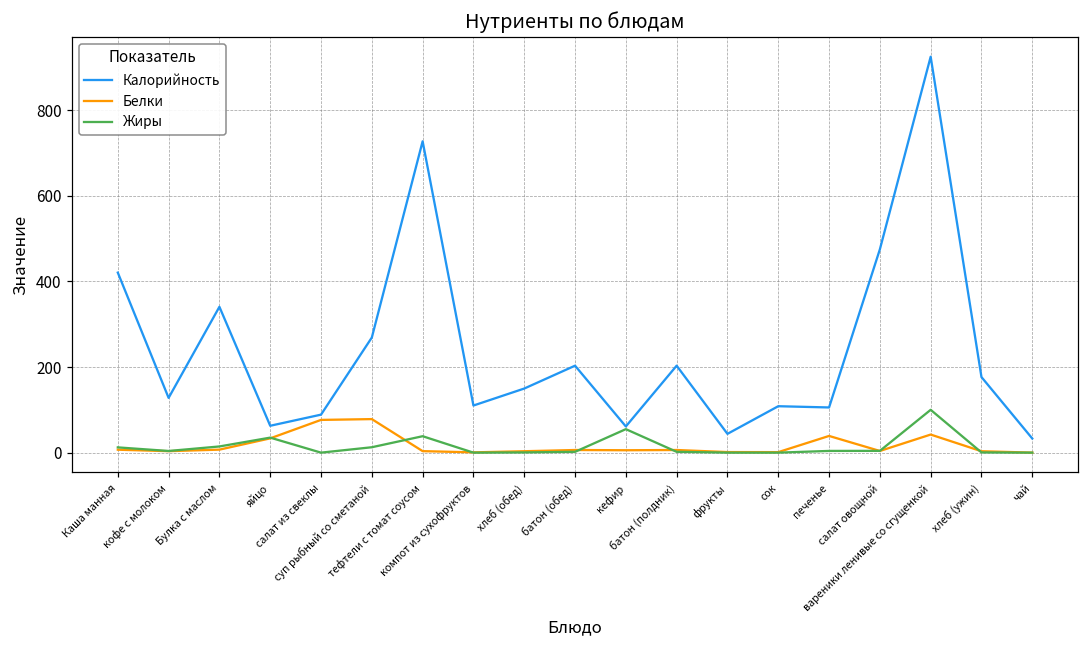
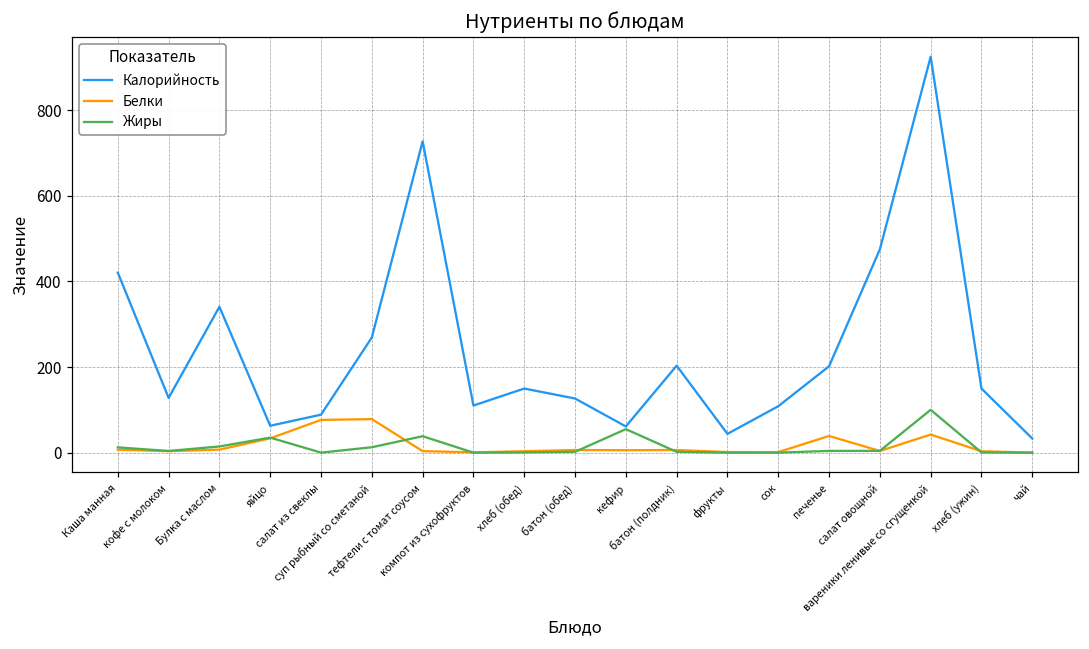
Калорийность, батон (обед): 200 -> 130
Калорийность, печенье: 110 -> 200
Калорийность, хлеб (ужин): 180 -> 150
